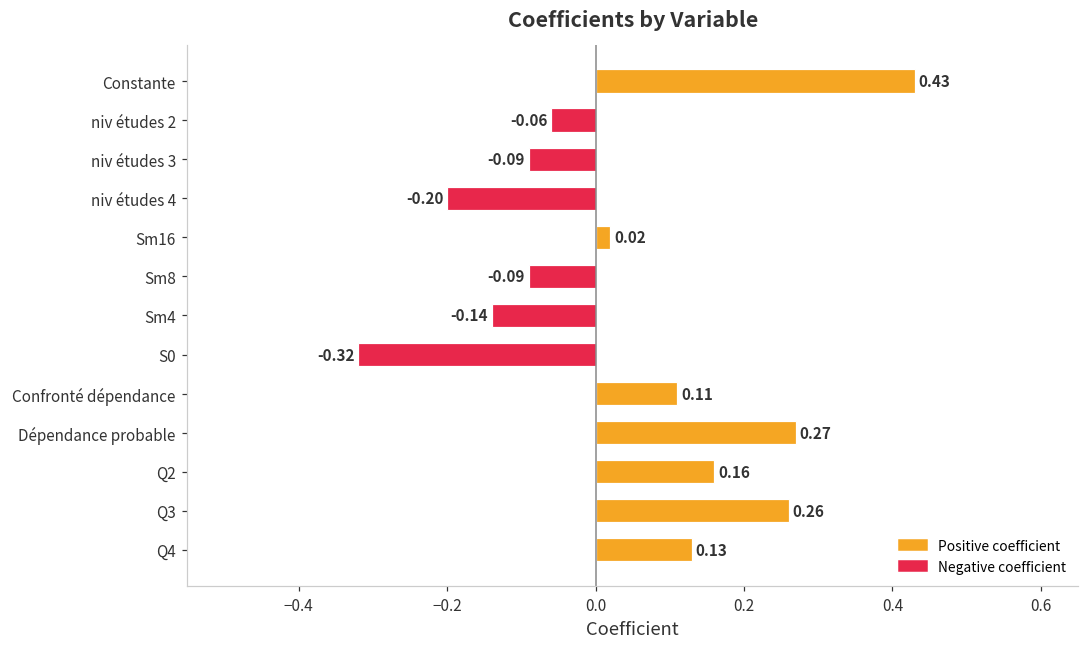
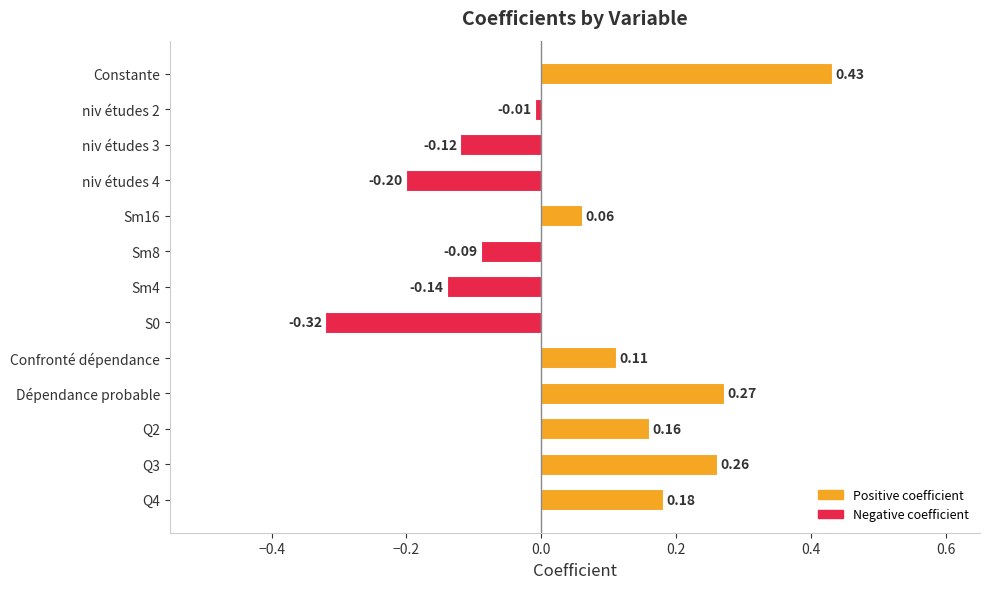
niv études 2: -0.06 -> -0.01
niv études 3: -0.09 -> -0.12
Sm16: 0.02 -> 0.06
Q4: 0.13 -> 0.18
